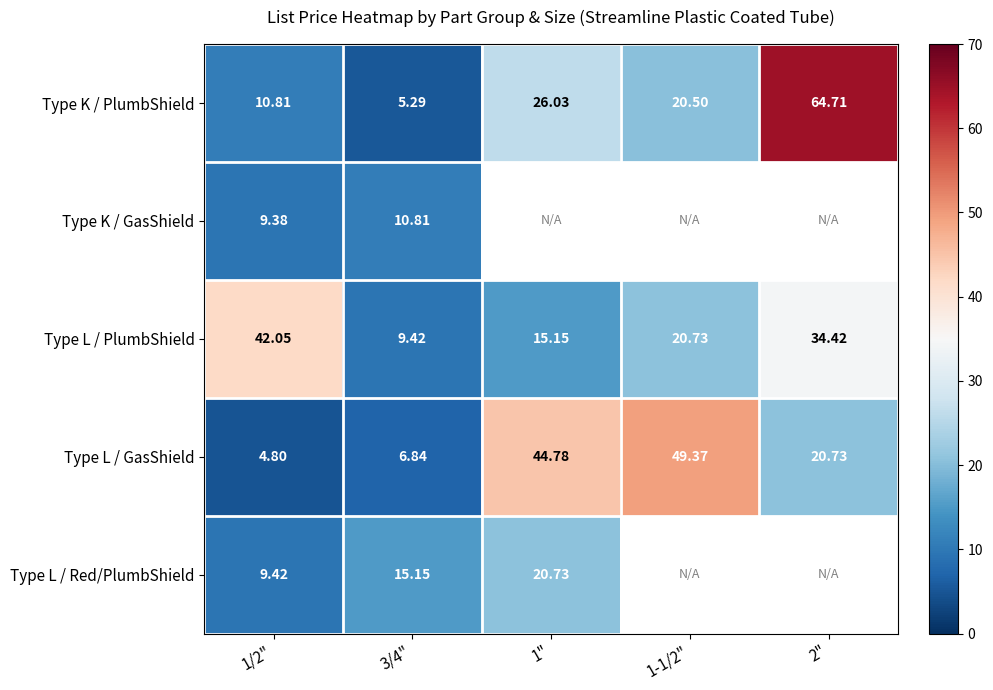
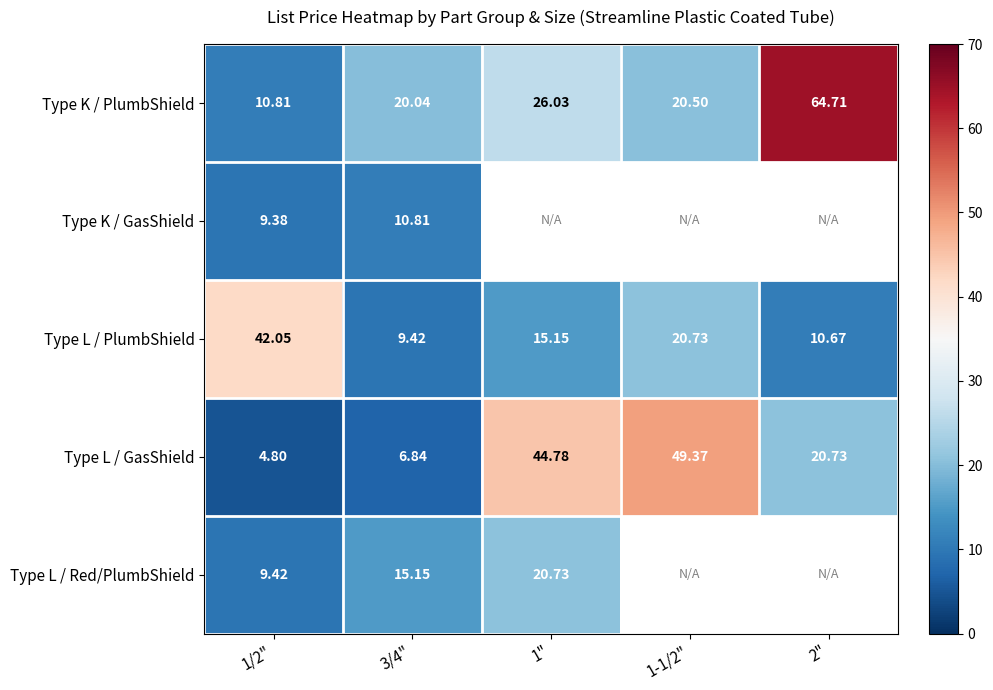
Type K / PlumbShield, 3/4": 5.29 -> 20.04
Type L / PlumbShield, 2": 34.42 -> 10.67
